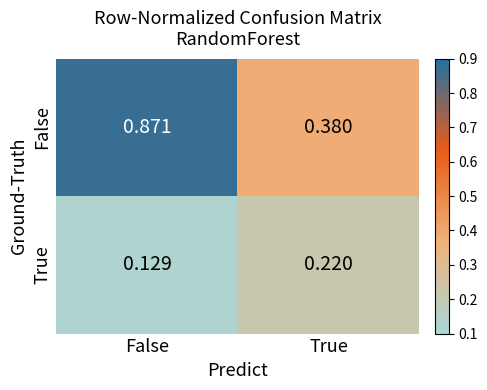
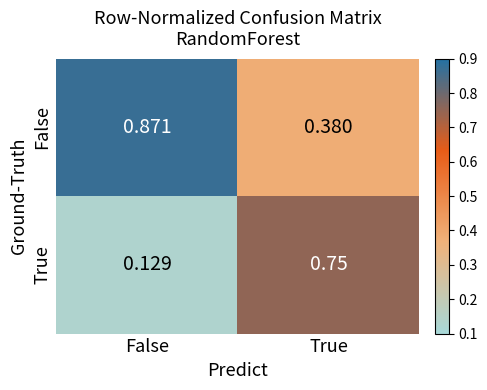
True, True: 0.220 -> 0.75
